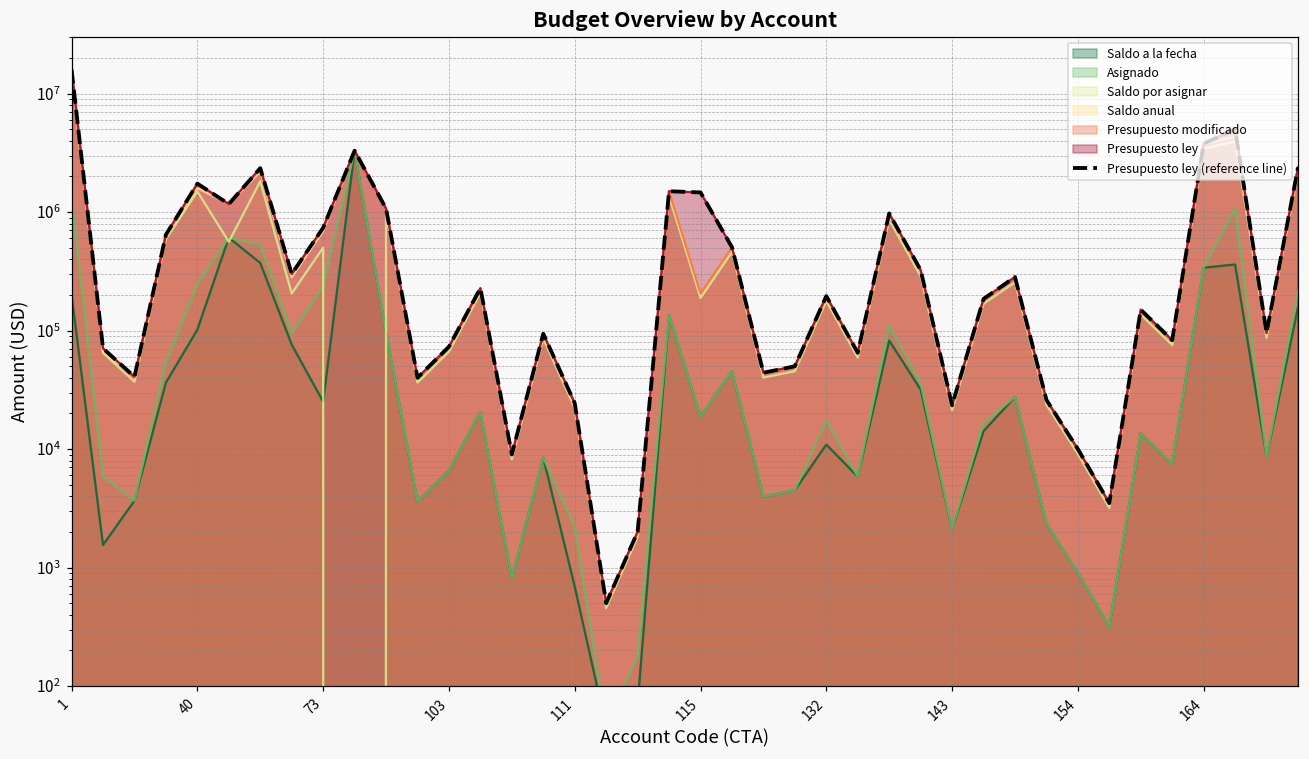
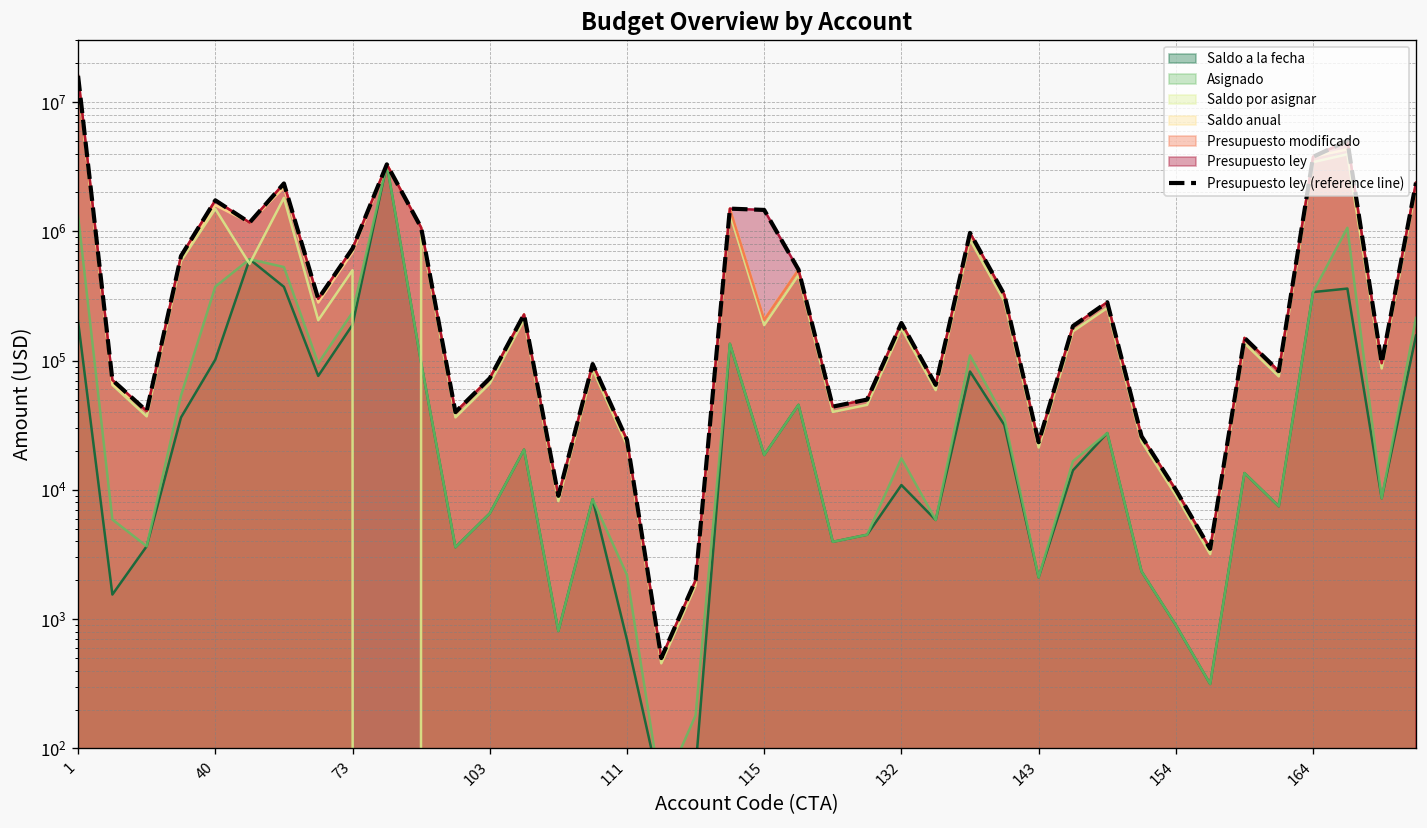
Asignado, 40: 250000 -> 370000
Saldo a la fecha, 73: 25000 -> 190000
